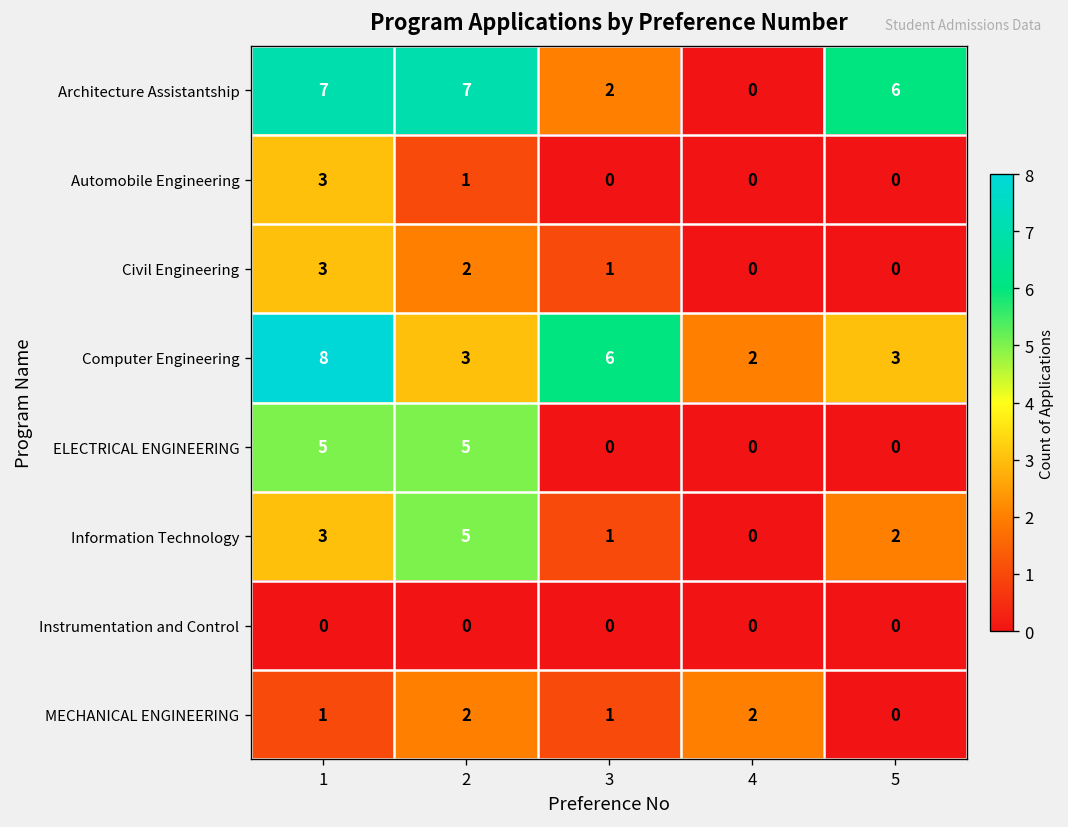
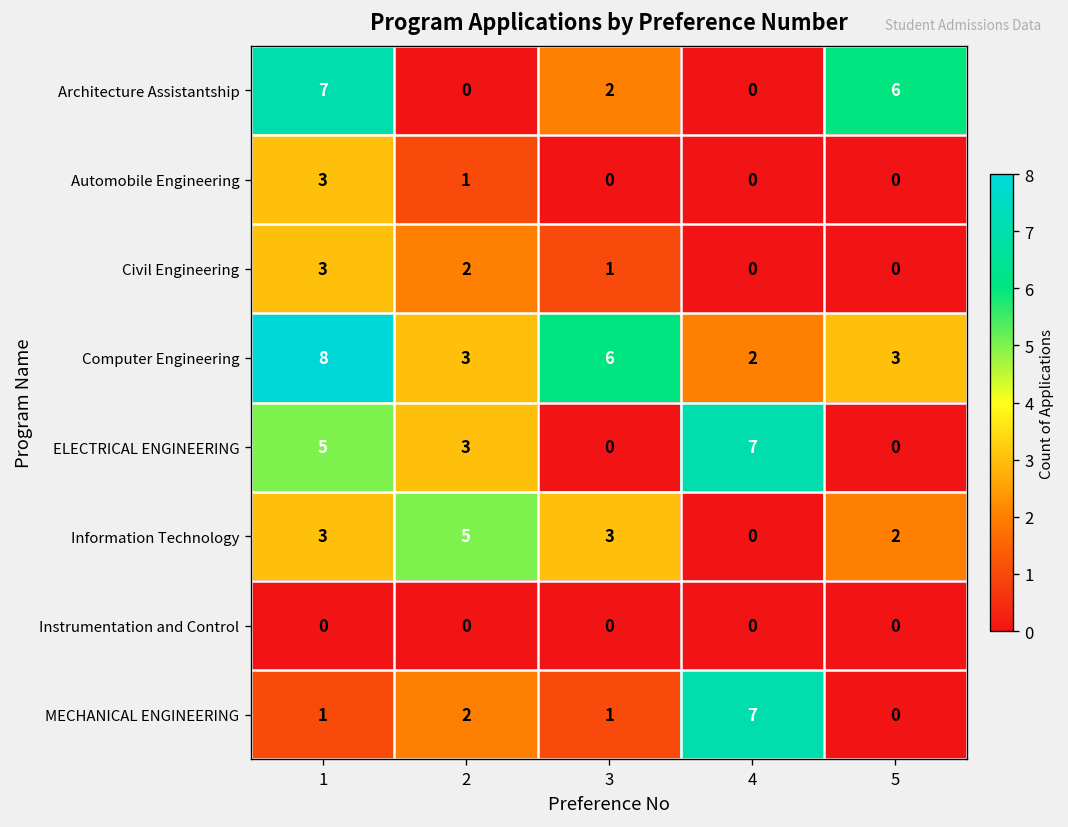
Architecture Assistantship, 2: 7 -> 0
ELECTRICAL ENGINEERING, 2: 5 -> 3
ELECTRICAL ENGINEERING, 4: 0 -> 7
Information Technology, 3: 1 -> 3
MECHANICAL ENGINEERING, 4: 2 -> 7
